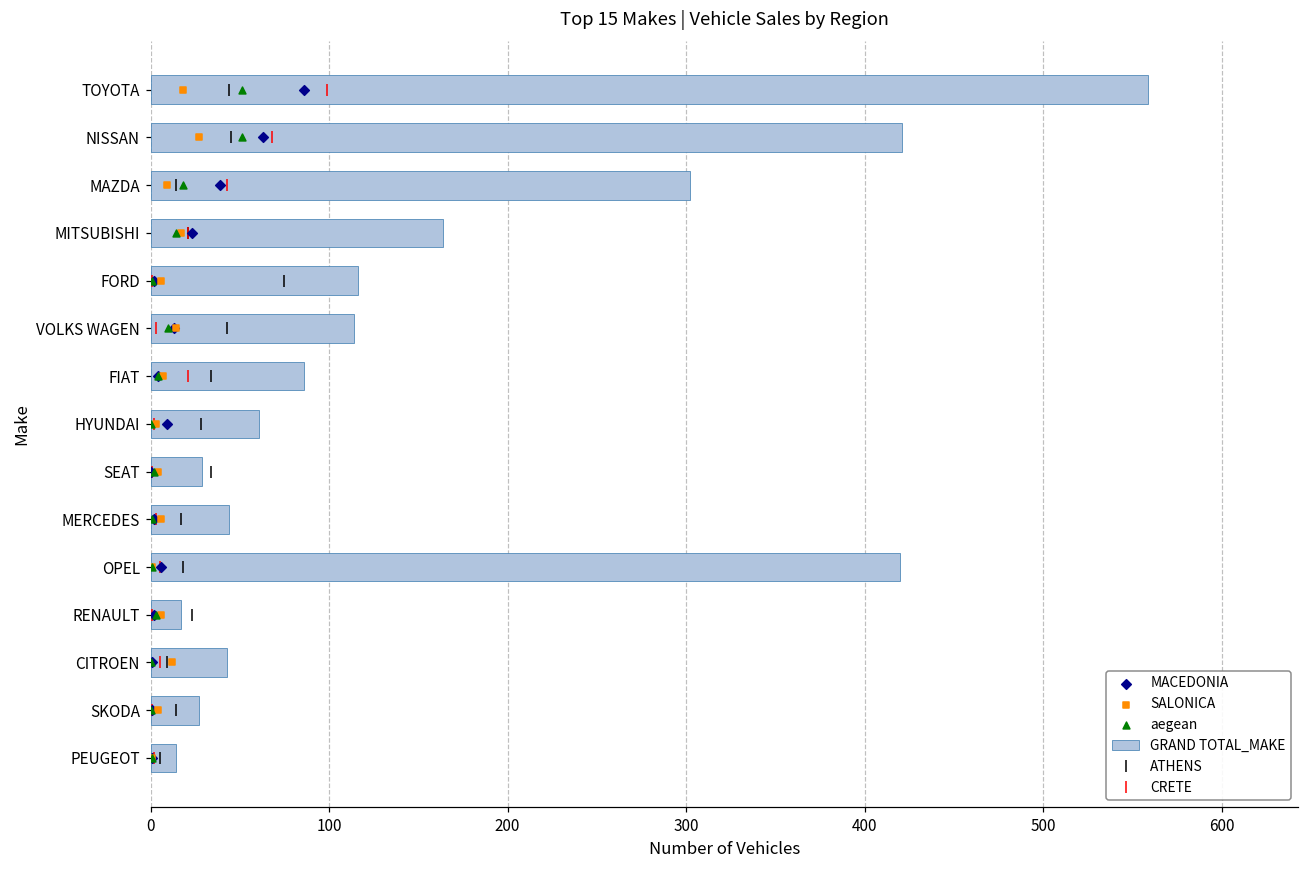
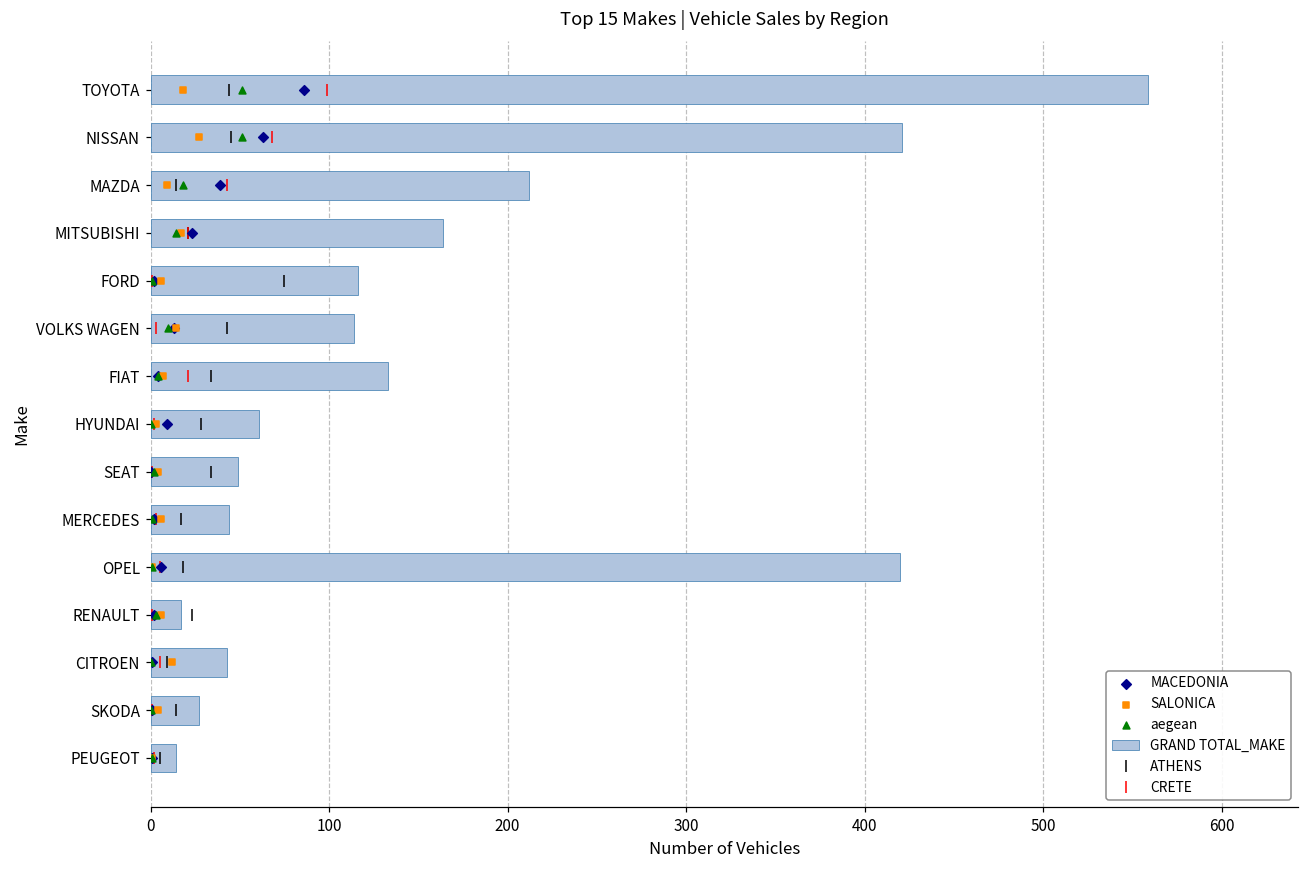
GRAND TOTAL_MAKE, MAZDA: 302 -> 212
GRAND TOTAL_MAKE, FIAT: 86 -> 133
GRAND TOTAL_MAKE, SEAT: 29 -> 49
